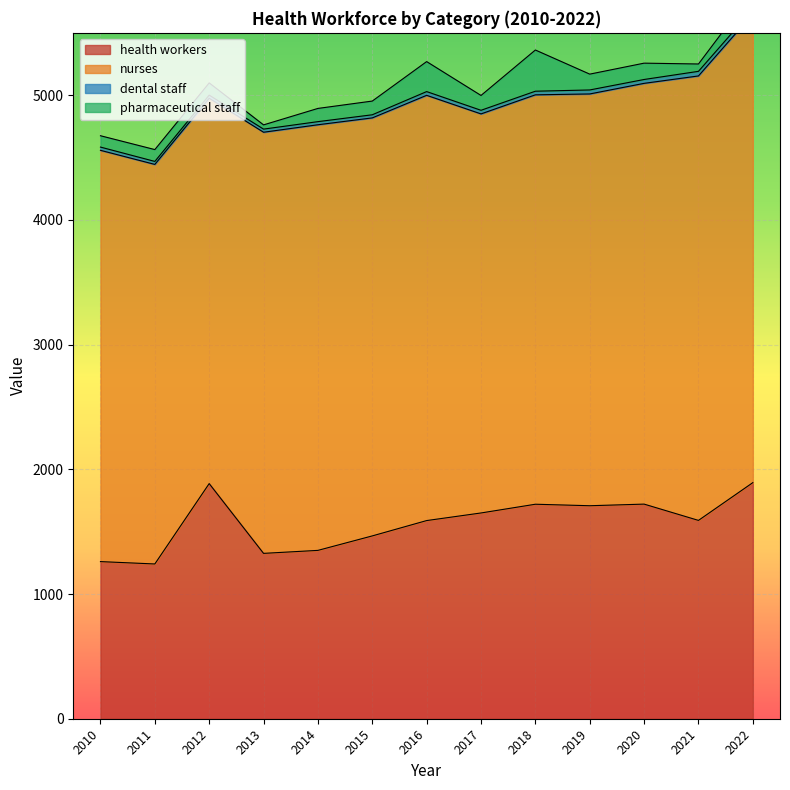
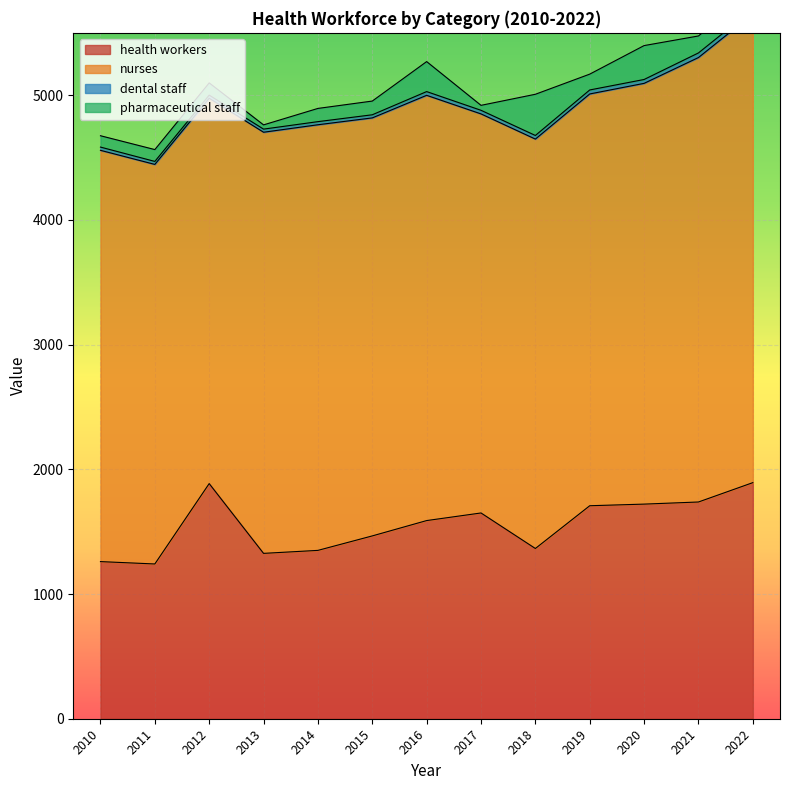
pharmaceutical staff, 2017: 120 -> 40
health workers, 2018: 1720 -> 1370
pharmaceutical staff, 2020: 130 -> 270
health workers, 2021: 1590 -> 1740
pharmaceutical staff, 2021: 60 -> 140
